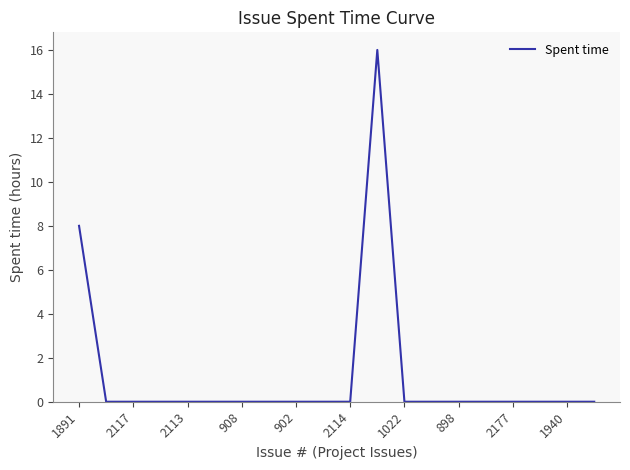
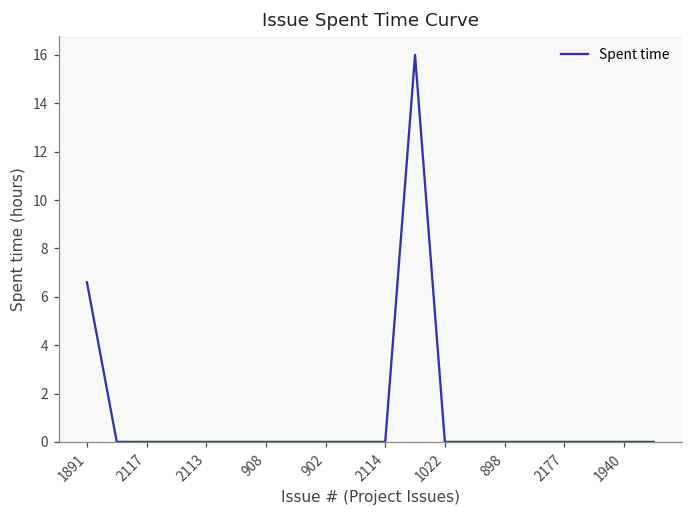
1891: 8.0 -> 6.6
